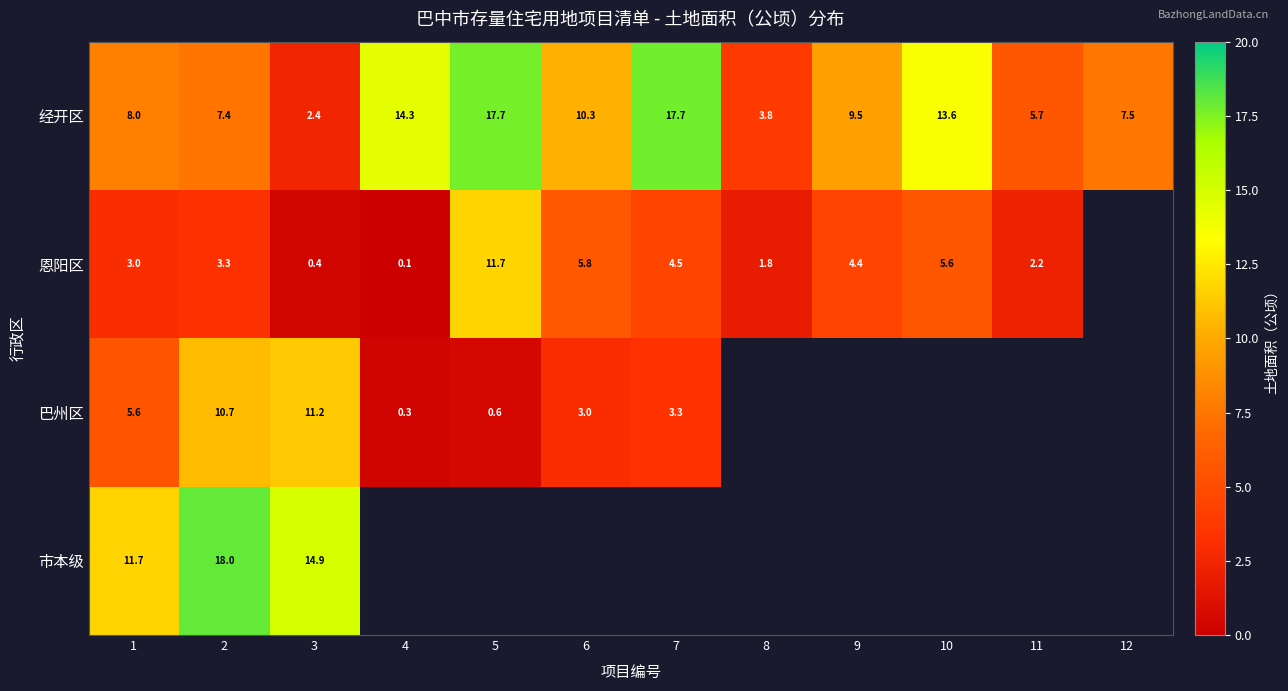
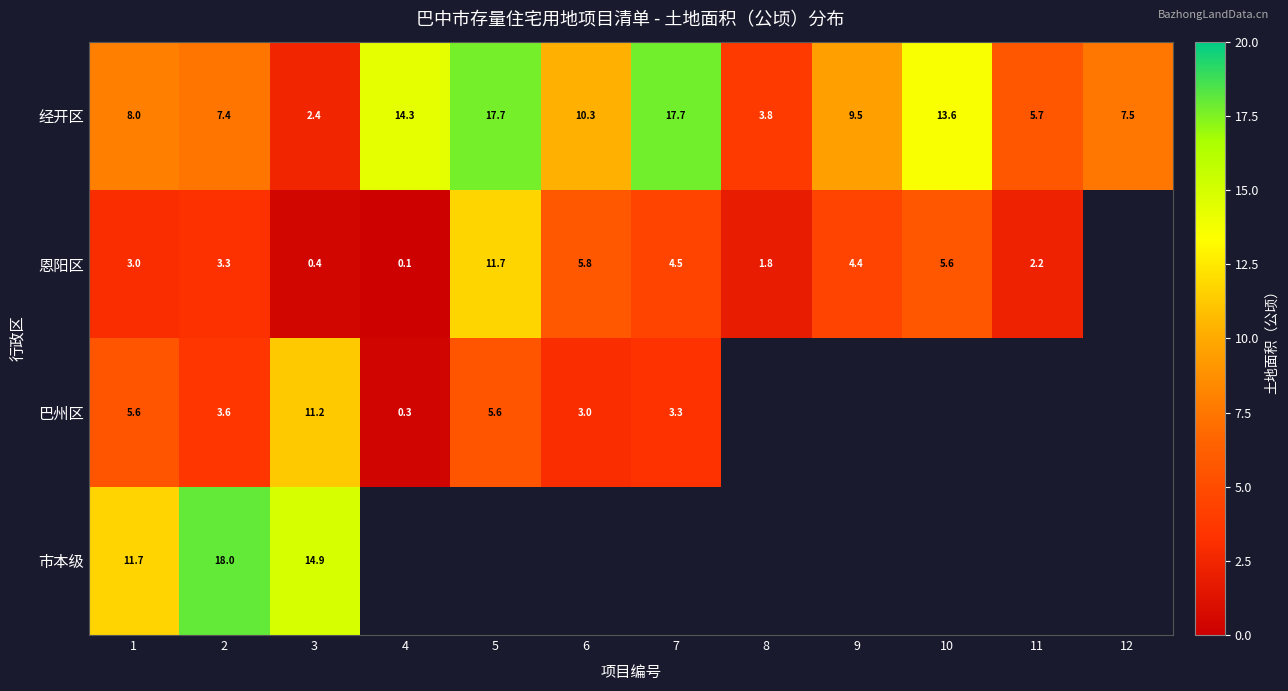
巴州区, 2: 10.7 -> 3.6
巴州区, 5: 0.6 -> 5.6
